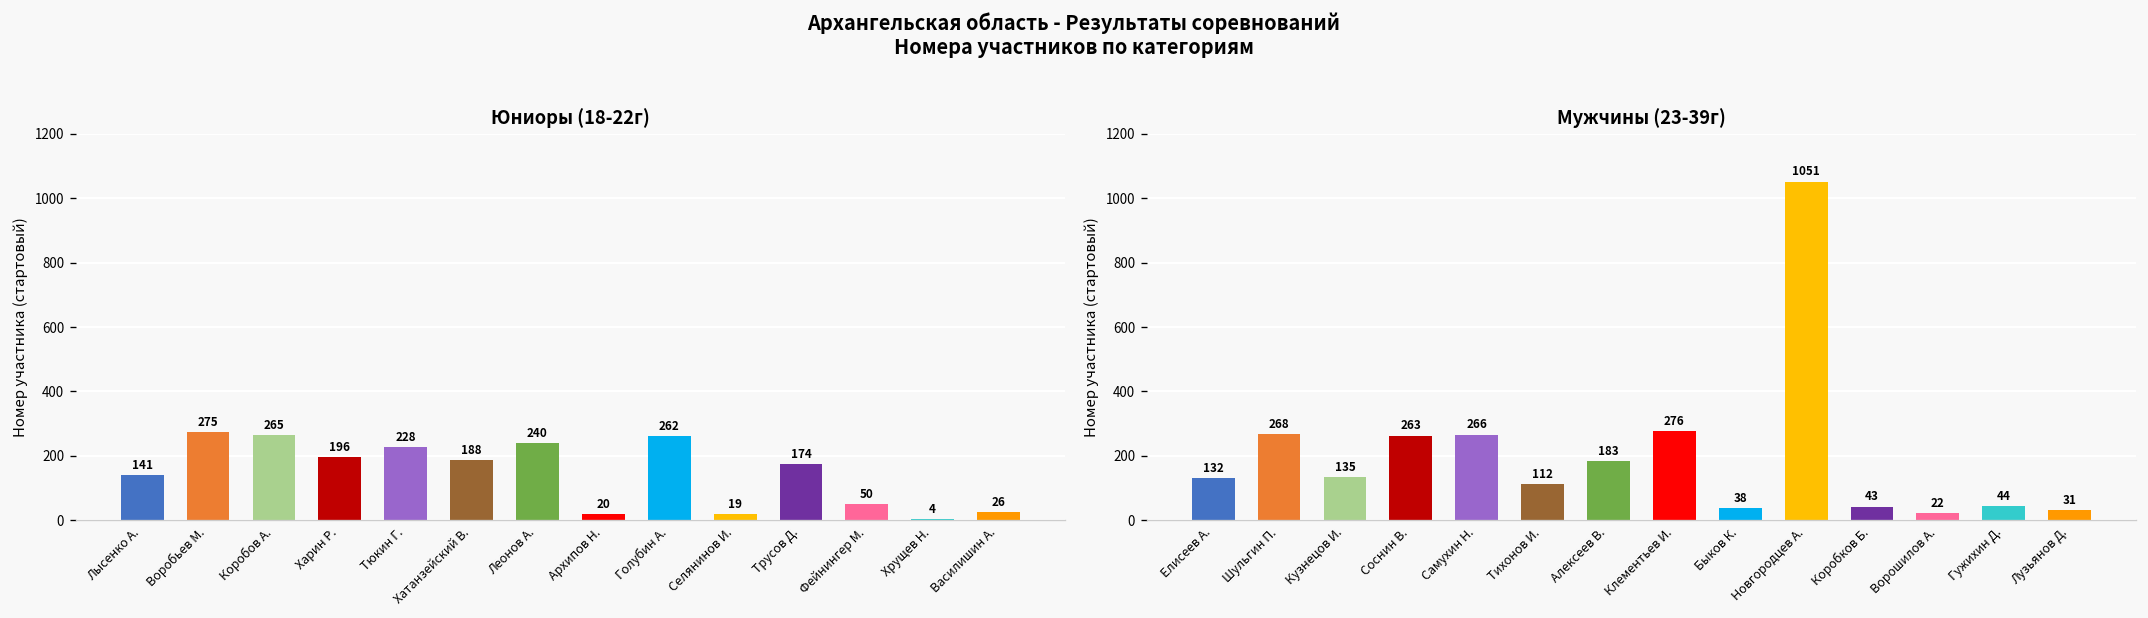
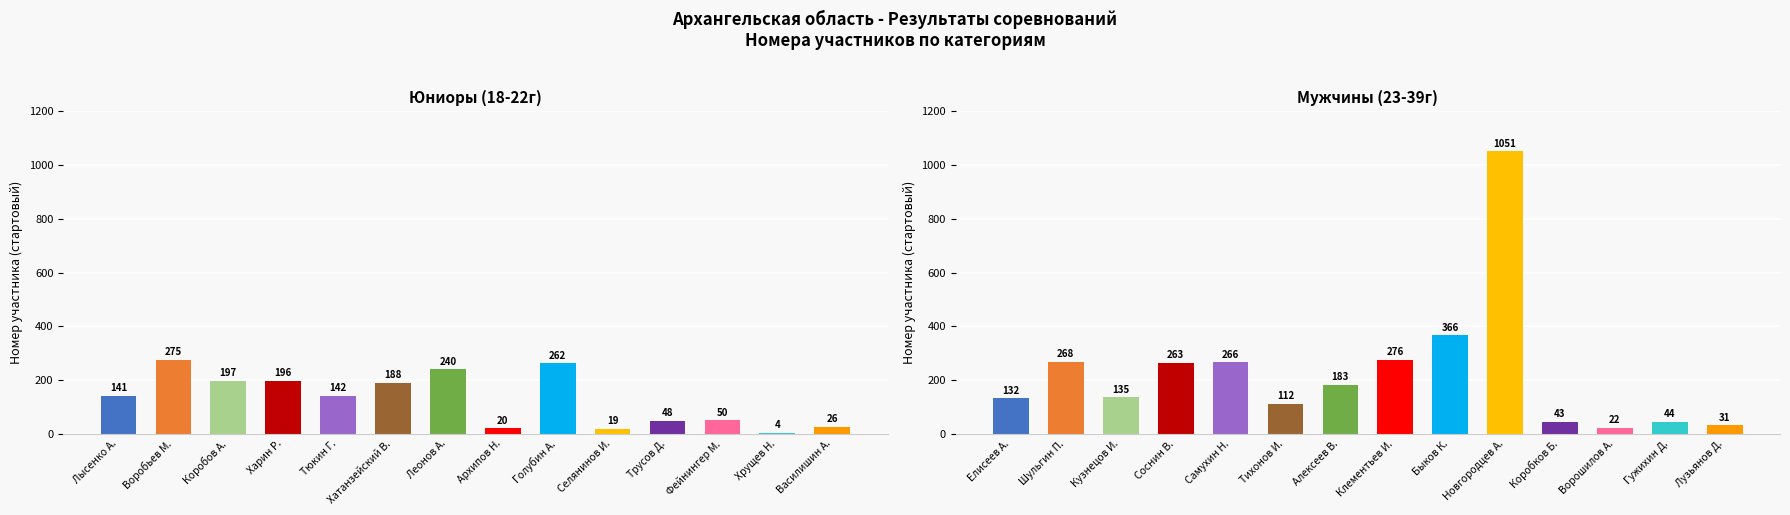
Юниоры (18-22г), Коробов А.: 265 -> 197
Юниоры (18-22г), Тюкин Г.: 228 -> 142
Юниоры (18-22г), Трусов Д.: 174 -> 48
Мужчины (23-39г), Быков К.: 38 -> 366
